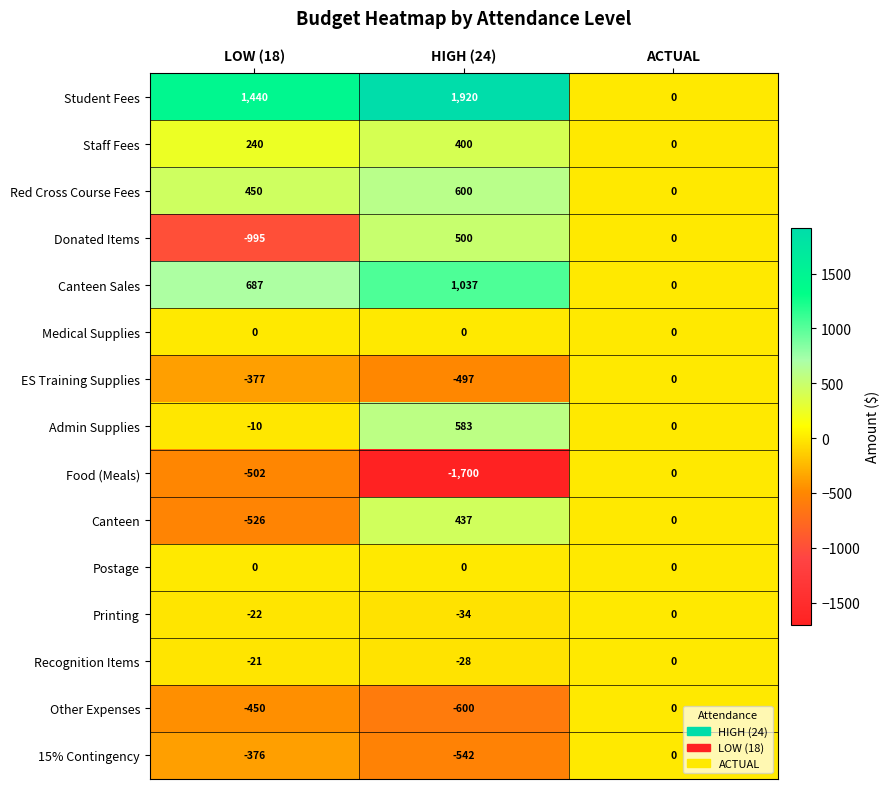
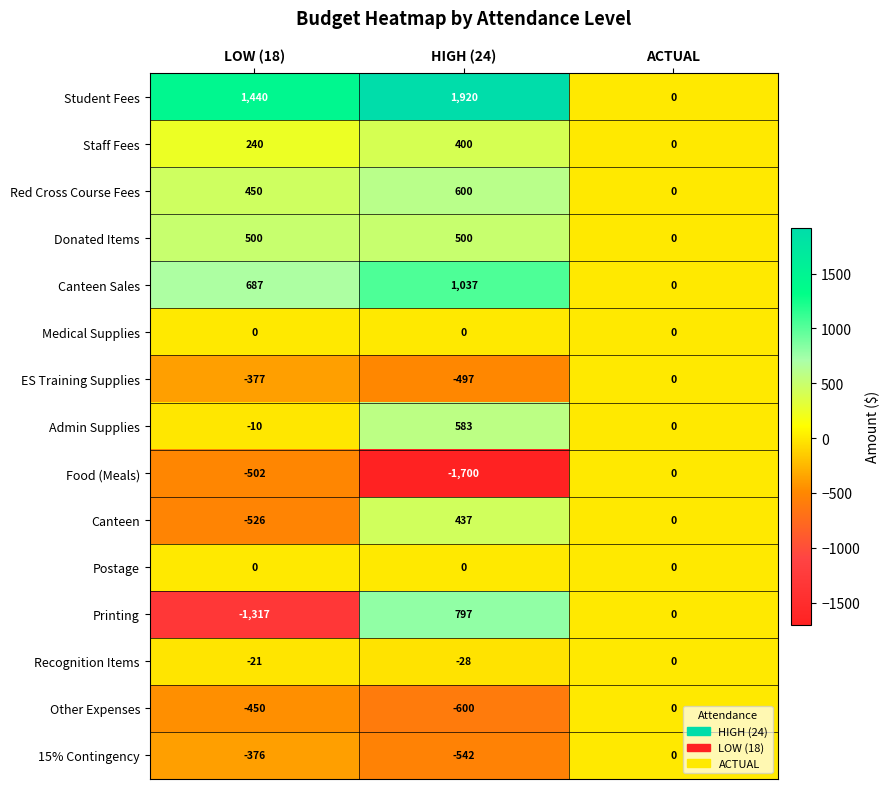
Donated Items, LOW (18): -995 -> 500
Printing, LOW (18): -22 -> -1,317
Printing, HIGH (24): -34 -> 797
